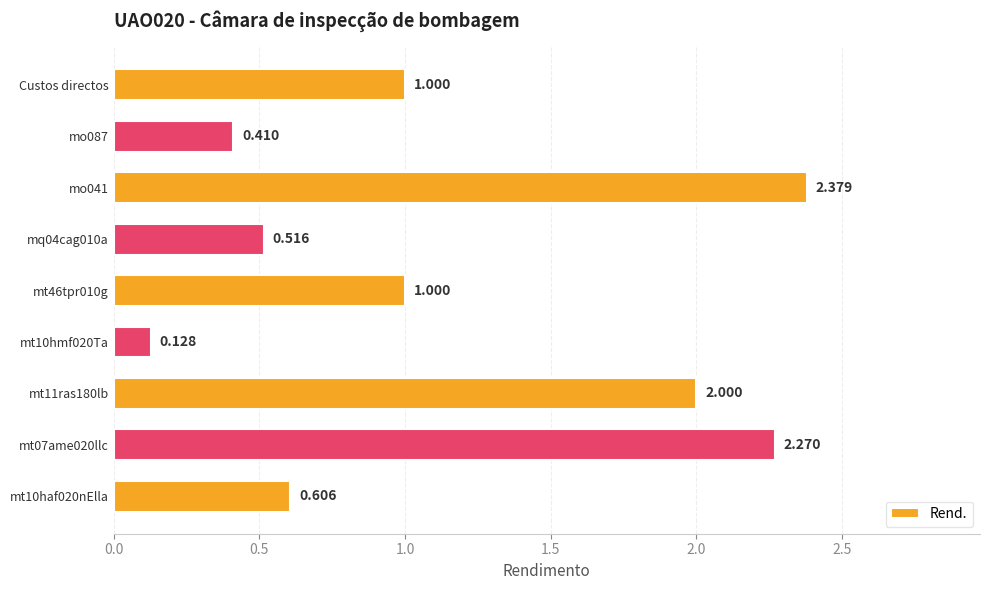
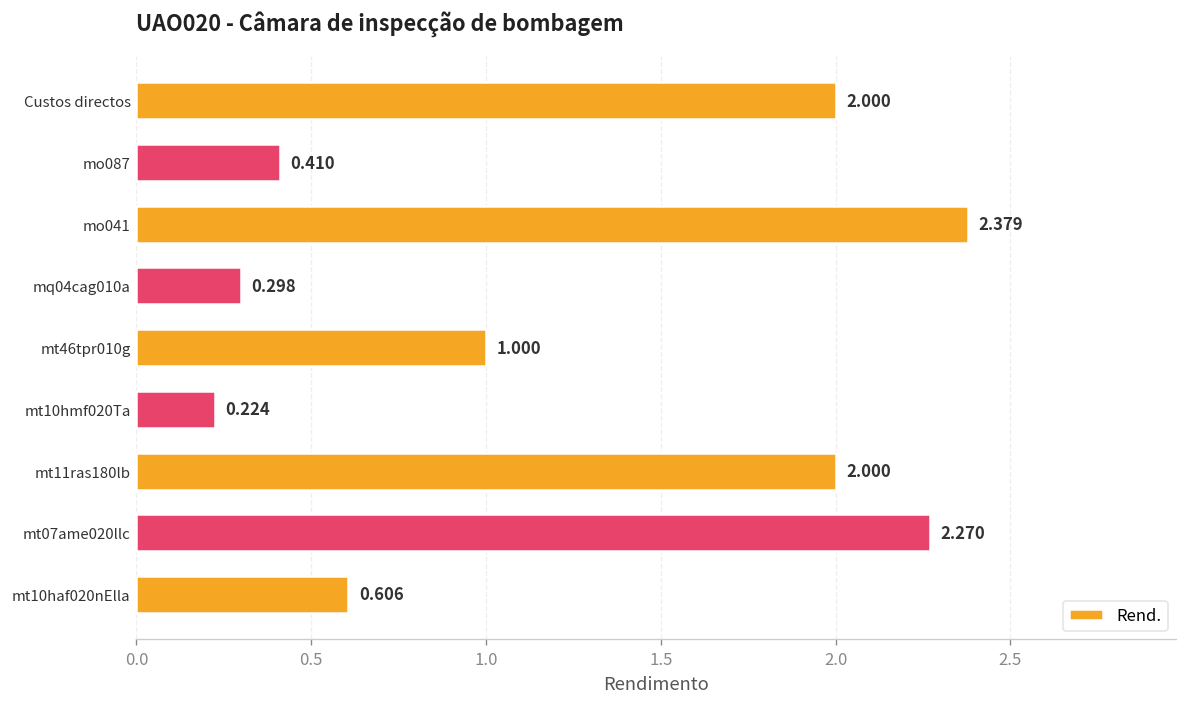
Custos directos: 1.000 -> 2.000
mq04cag010a: 0.516 -> 0.298
mt10hmf020Ta: 0.128 -> 0.224
